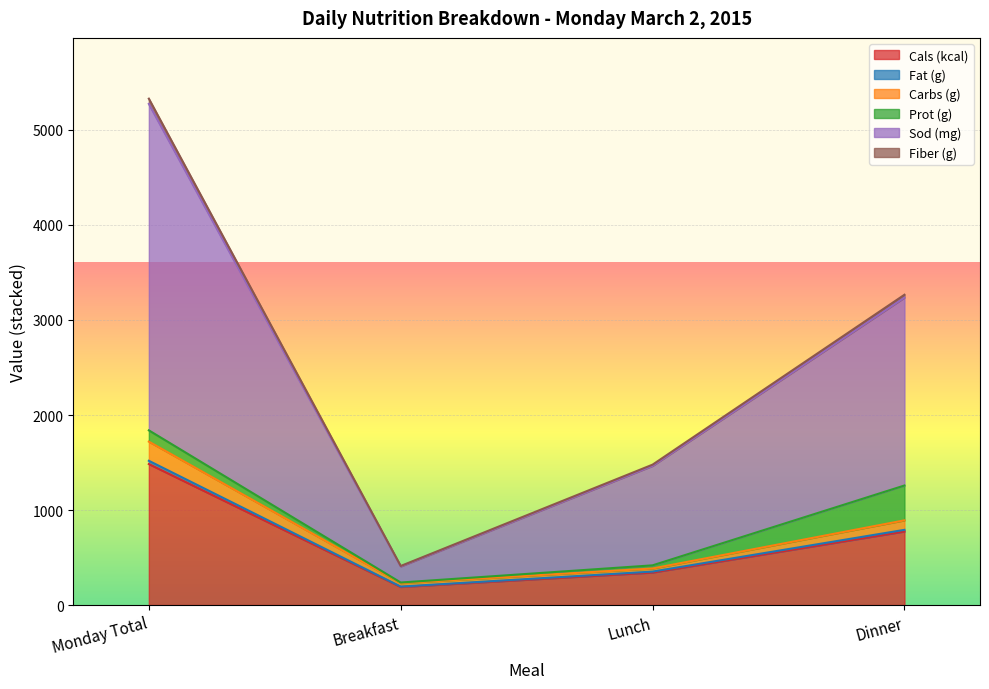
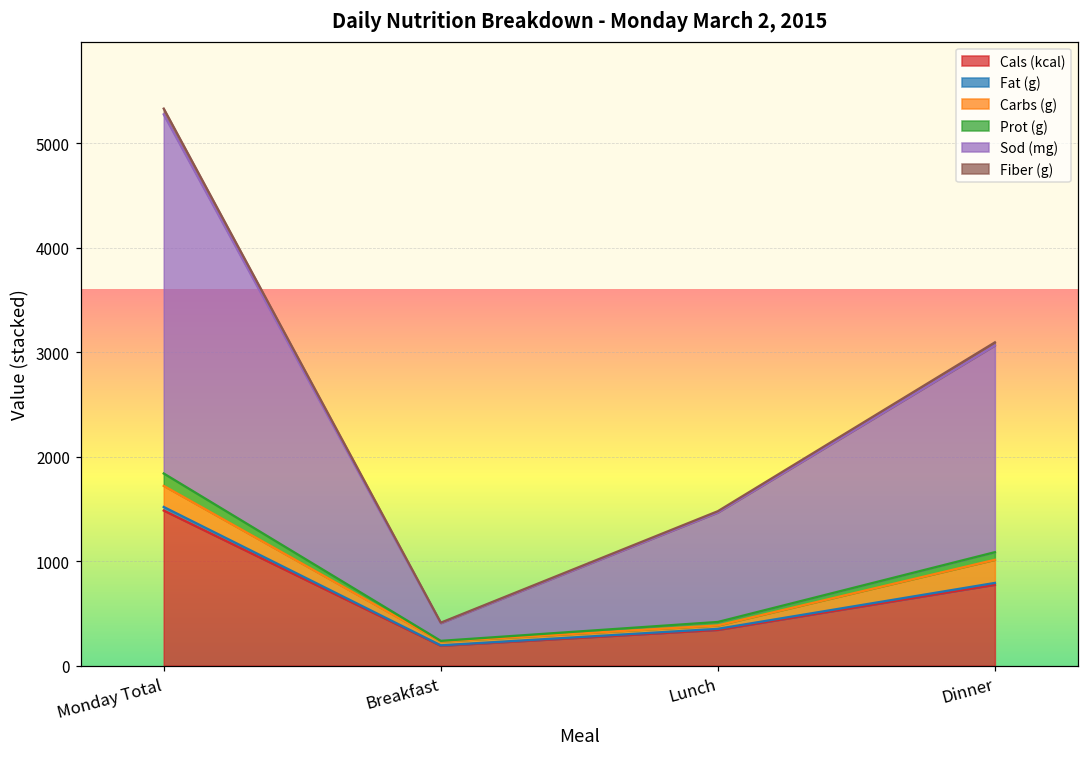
Carbs (g), Dinner: 100 -> 200
Prot (g), Dinner: 400 -> 100
